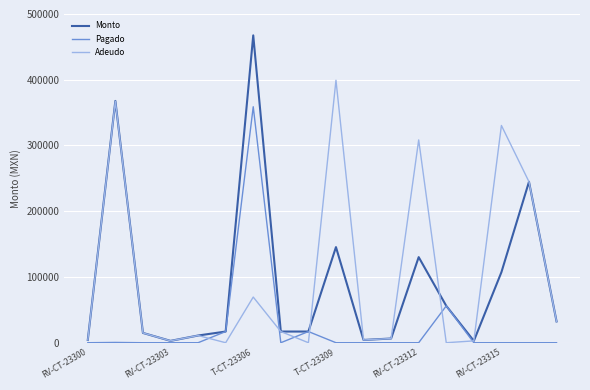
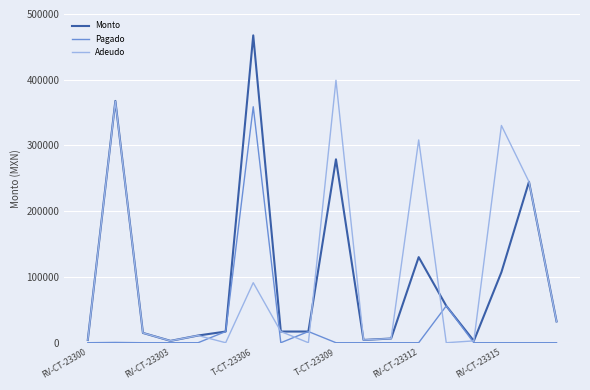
Adeudo, T-CT-23306: 70000 -> 90000
Monto, T-CT-23309: 150000 -> 280000
